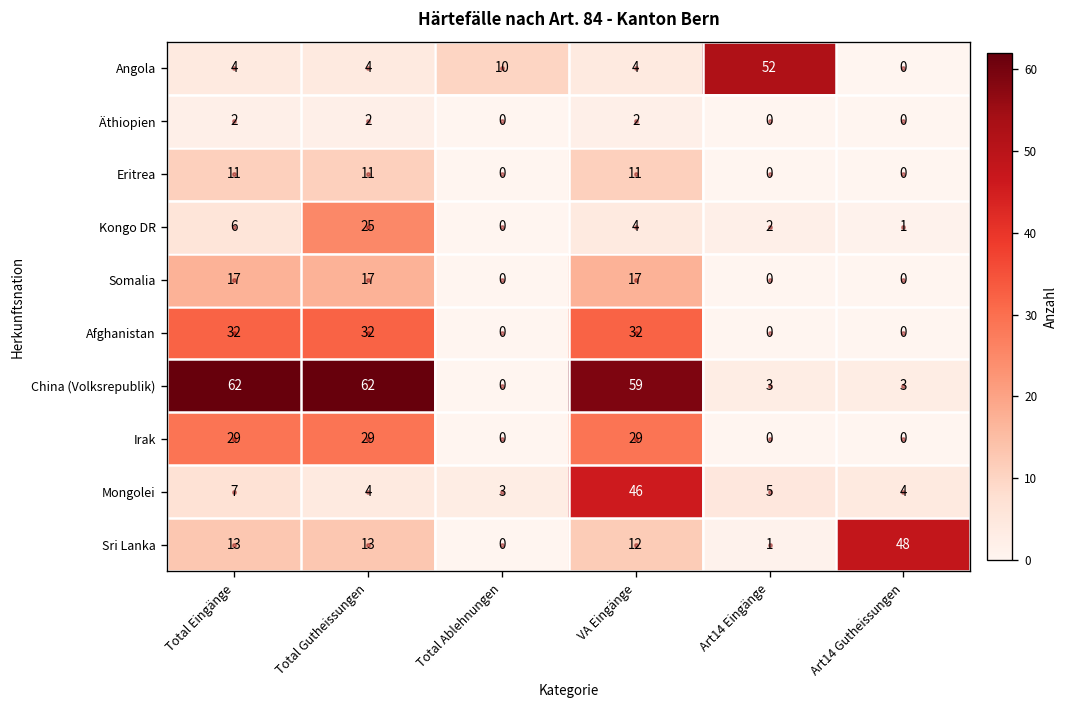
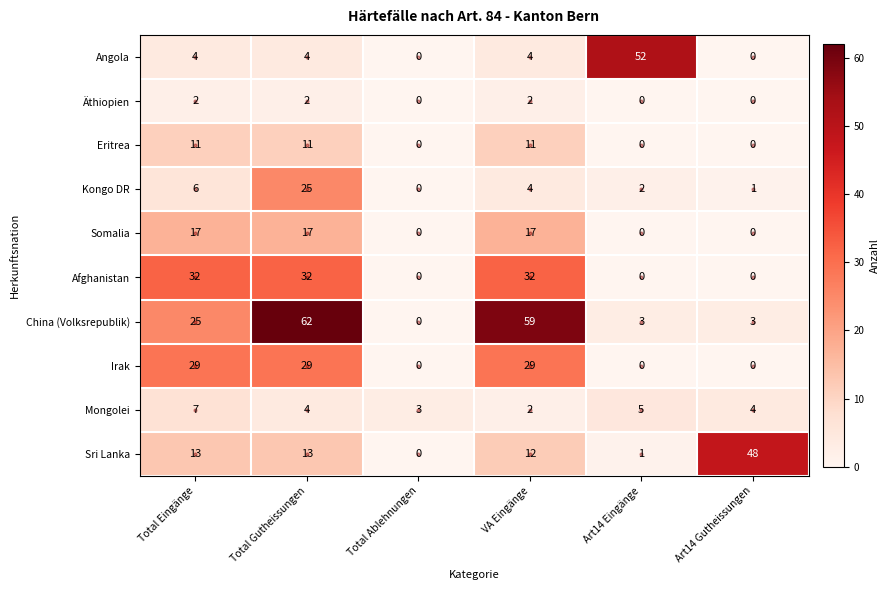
Angola, Total Ablehnungen: 10 -> 0
China (Volksrepublik), Total Eingänge: 62 -> 25
Mongolei, VA Eingänge: 46 -> 2
